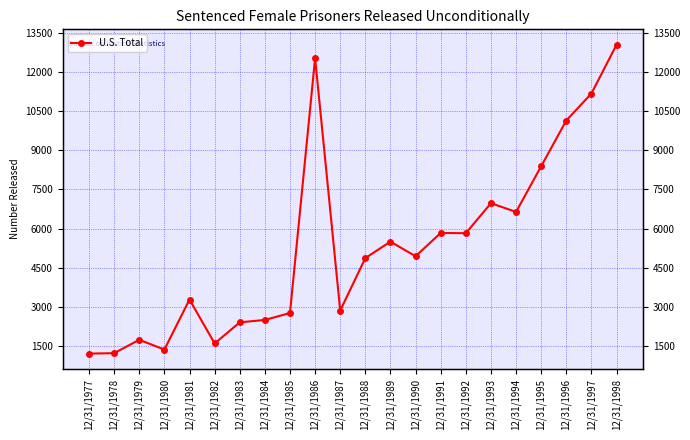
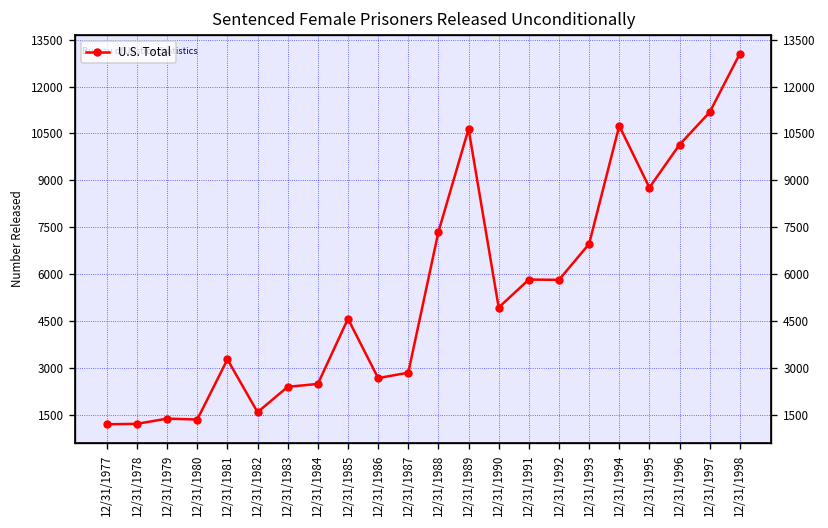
12/31/1979: 1700 -> 1400
12/31/1985: 2800 -> 4600
12/31/1986: 12500 -> 2700
12/31/1988: 4900 -> 7400
12/31/1989: 5500 -> 10600
12/31/1994: 6600 -> 10700
12/31/1995: 8400 -> 8800
